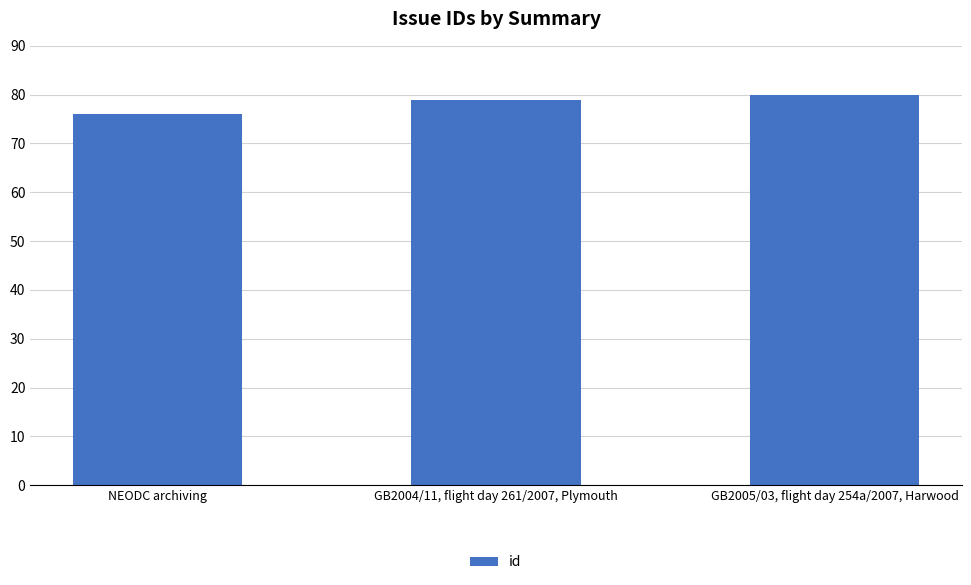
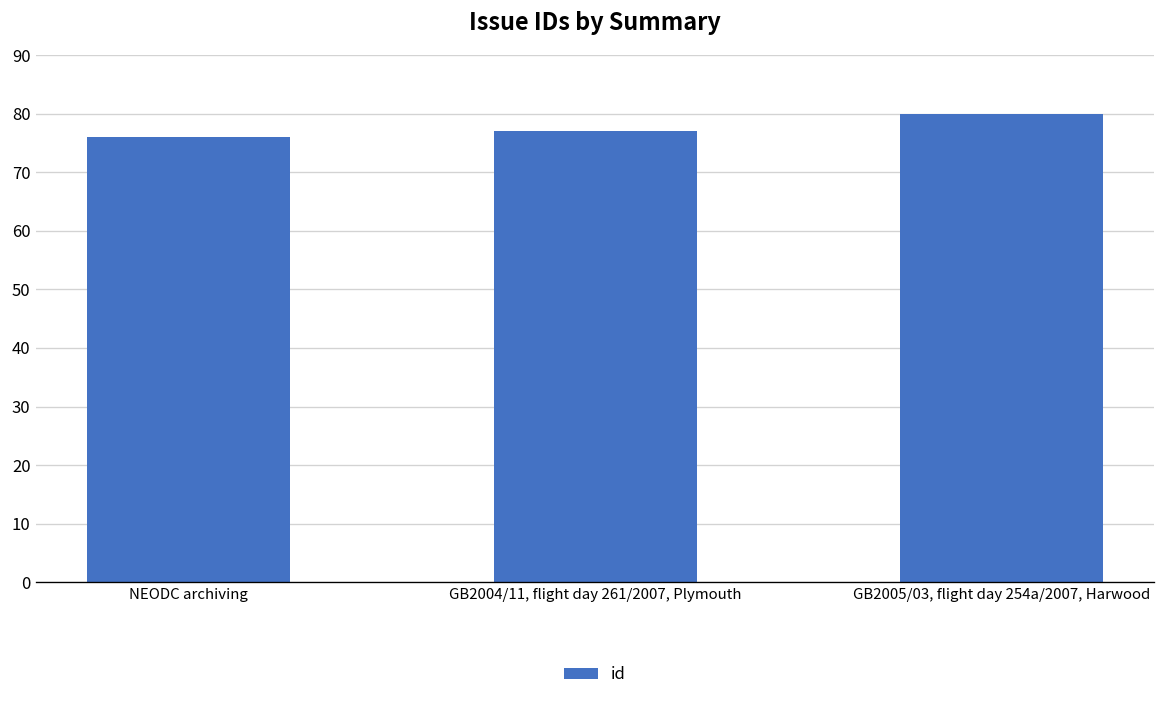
GB2004/11, flight day 261/2007, Plymouth: 79 -> 77
